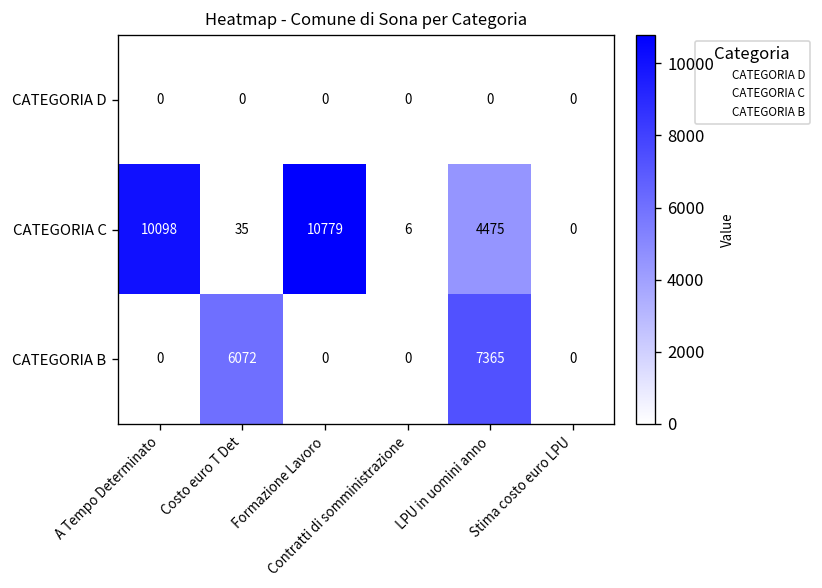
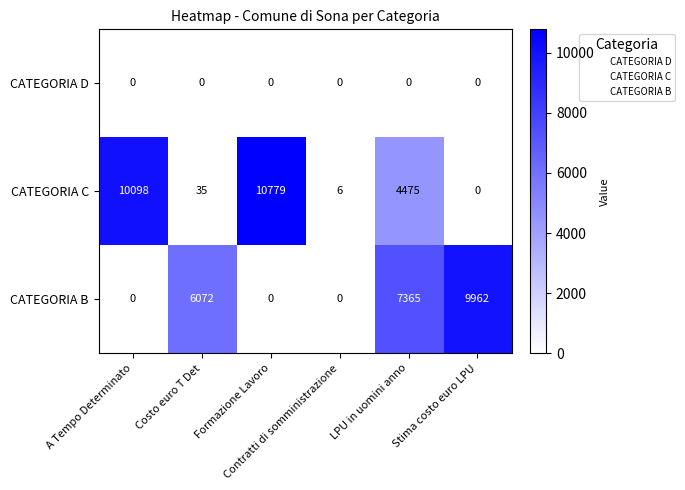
CATEGORIA B, Stima costo euro LPU: 0 -> 9962
